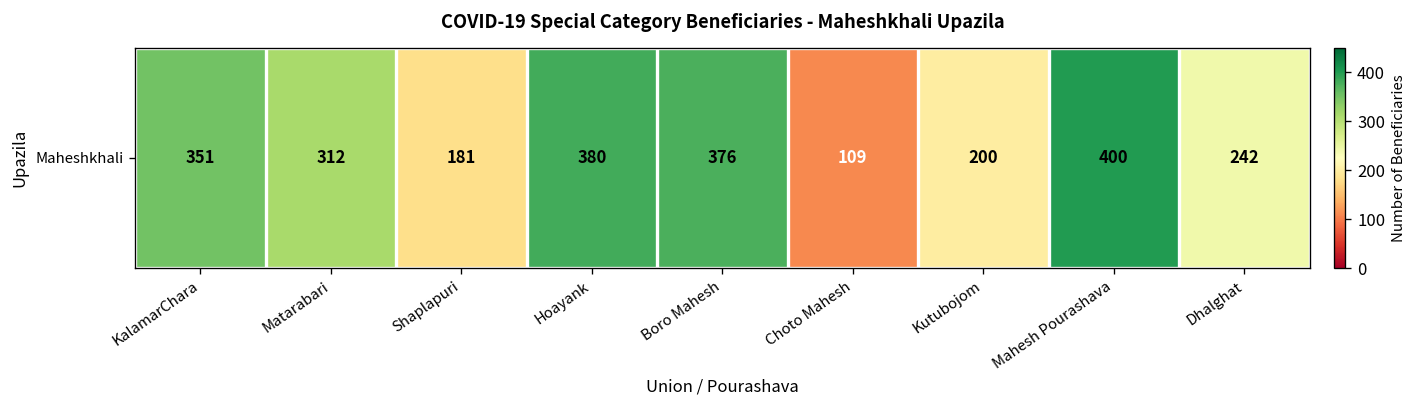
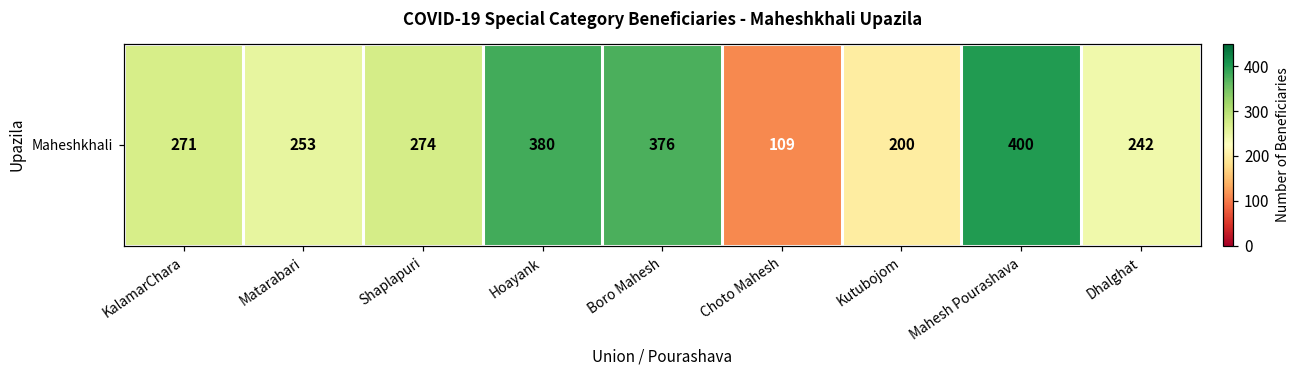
Maheshkhali, KalamarChara: 351 -> 271
Maheshkhali, Matarabari: 312 -> 253
Maheshkhali, Shaplapuri: 181 -> 274
